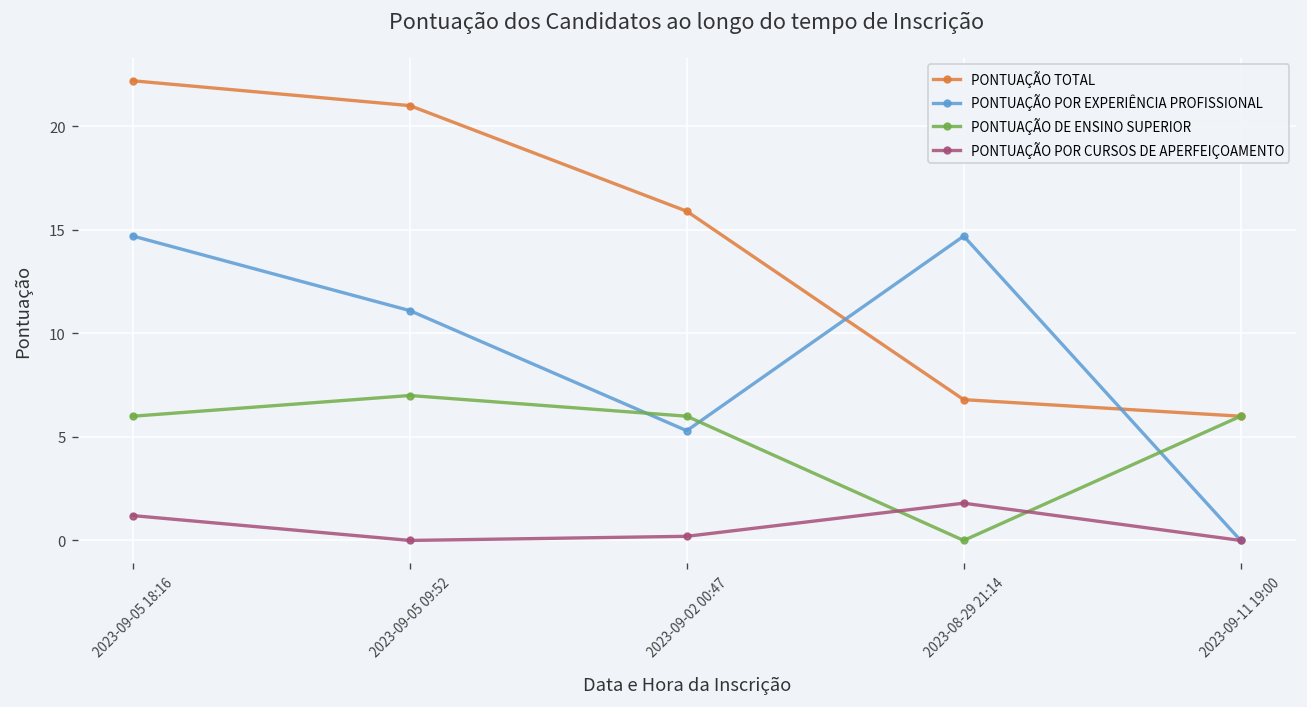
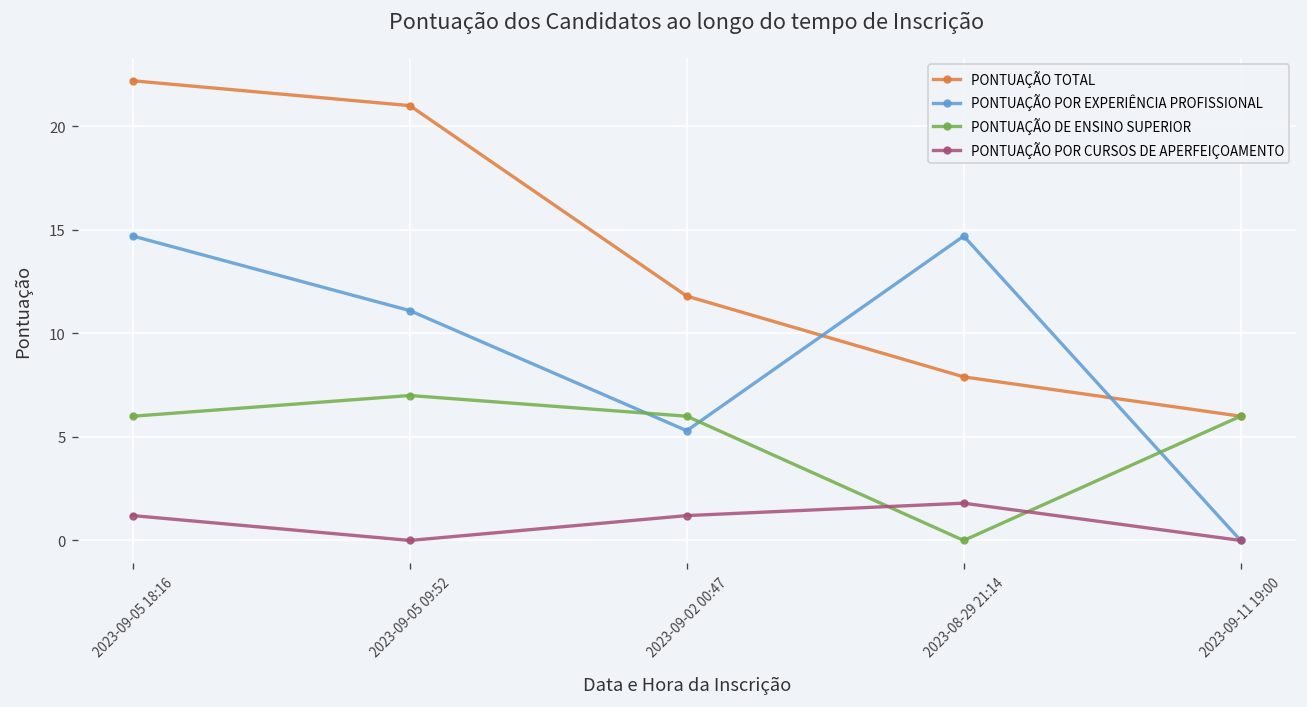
PONTUAÇÃO TOTAL, 2023-09-02 00:47: 15.9 -> 11.8
PONTUAÇÃO POR CURSOS DE APERFEIÇOAMENTO, 2023-09-02 00:47: 0.2 -> 1.2
PONTUAÇÃO TOTAL, 2023-08-29 21:14: 6.8 -> 7.9
